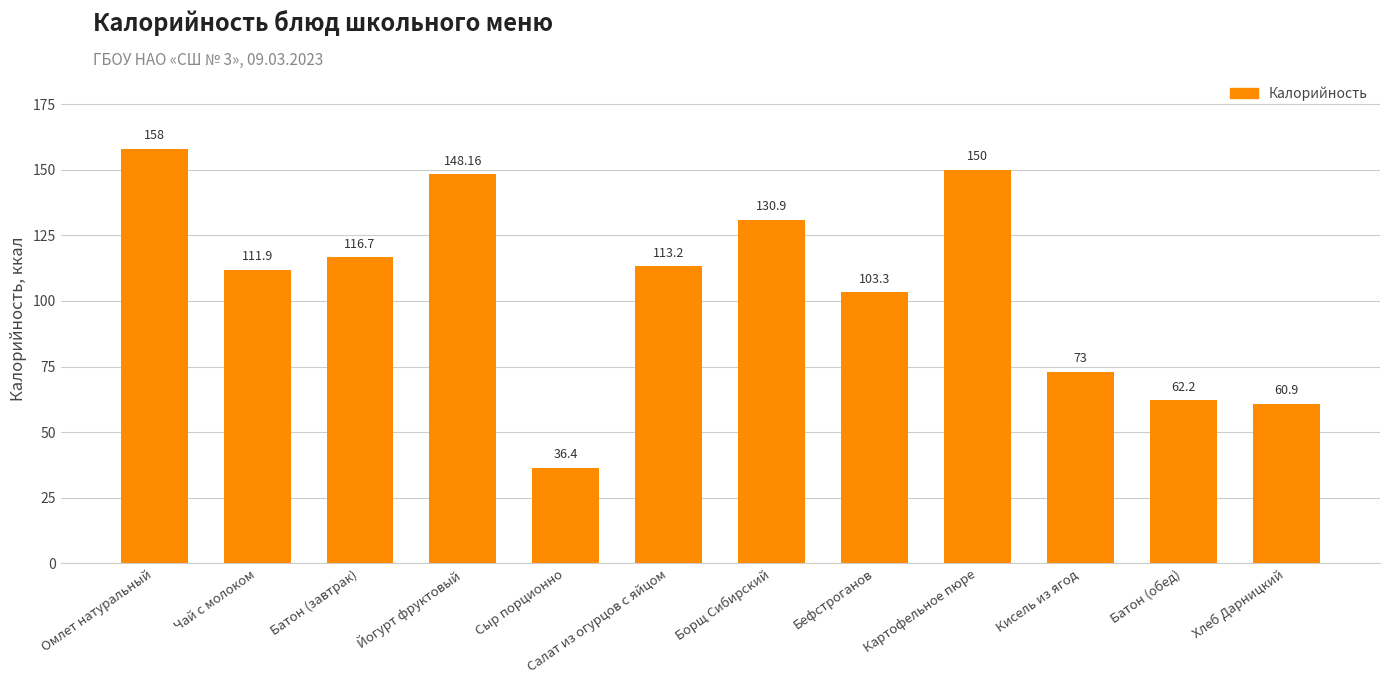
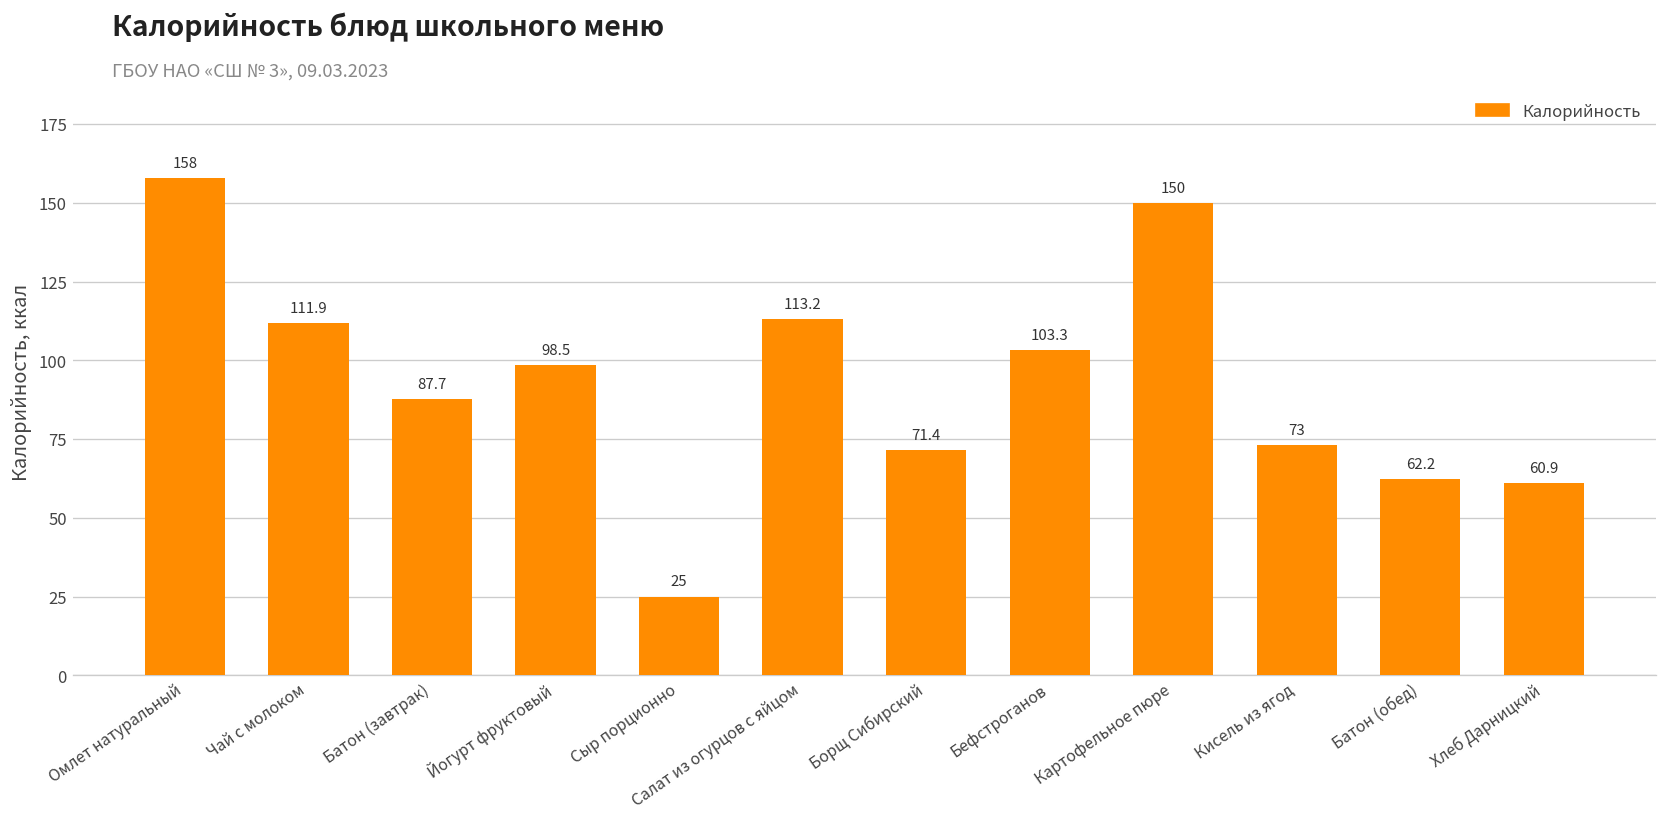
Батон (завтрак): 116.7 -> 87.7
Йогурт фруктовый: 148.16 -> 98.5
Сыр порционно: 36.4 -> 25
Борщ Сибирский: 130.9 -> 71.4
